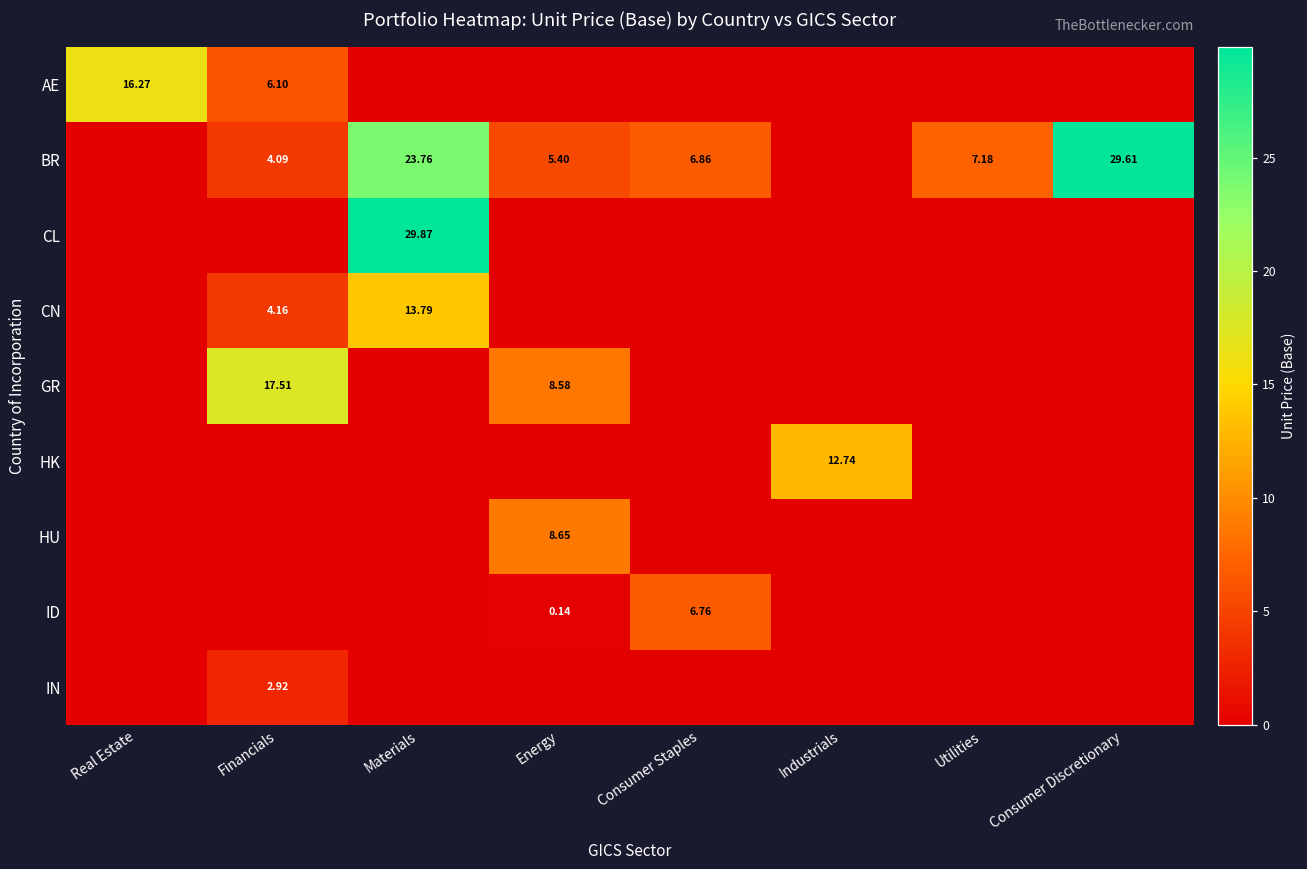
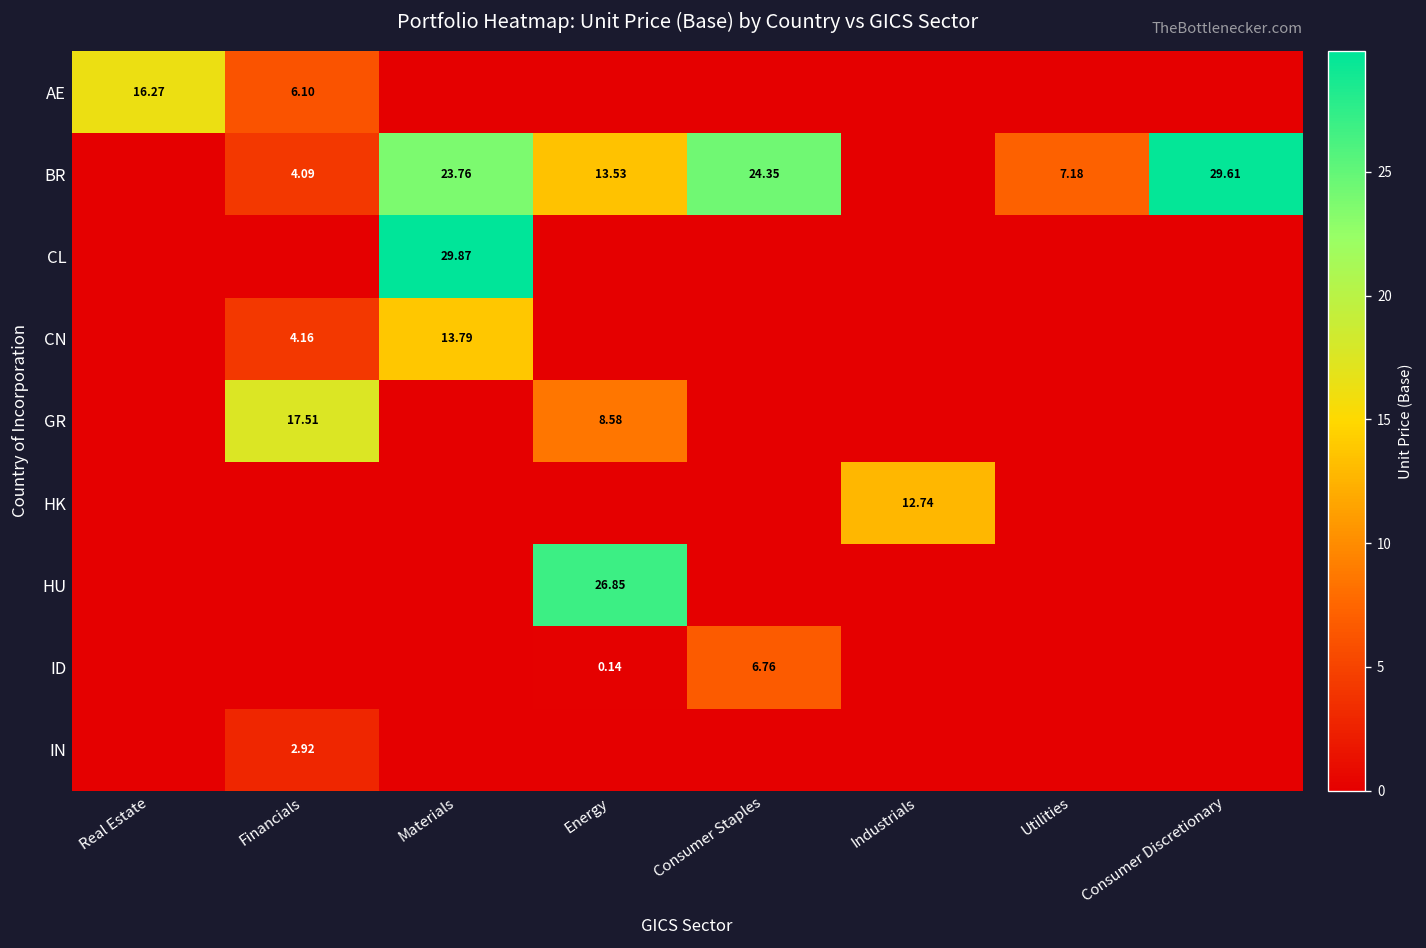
BR, Energy: 5.40 -> 13.53
BR, Consumer Staples: 6.86 -> 24.35
HU, Energy: 8.65 -> 26.85
